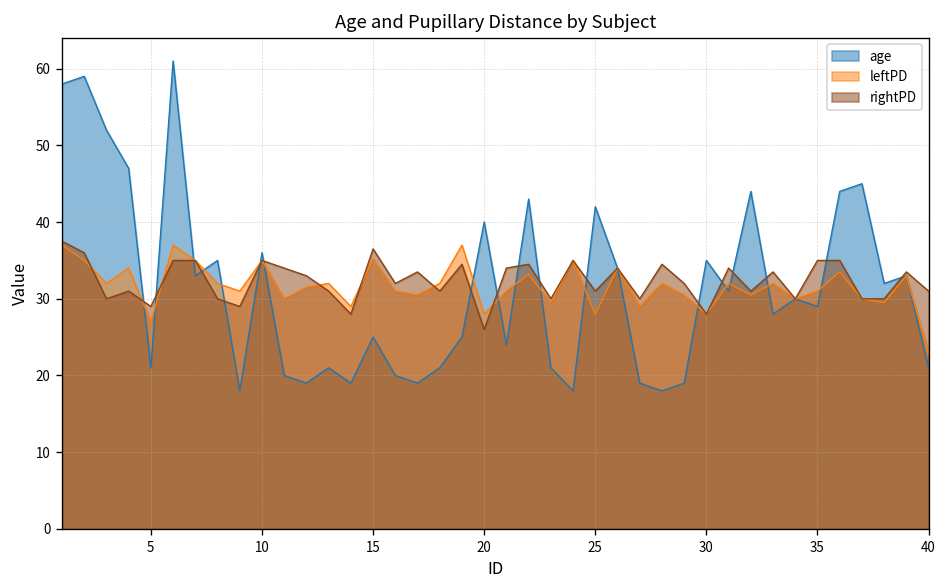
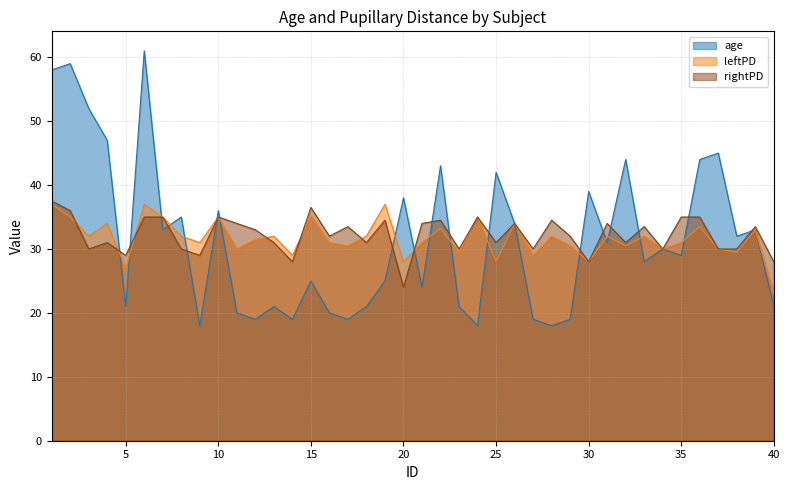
age, 20: 40 -> 38
rightPD, 20: 26 -> 24
age, 30: 35 -> 39
rightPD, 40: 31 -> 28
